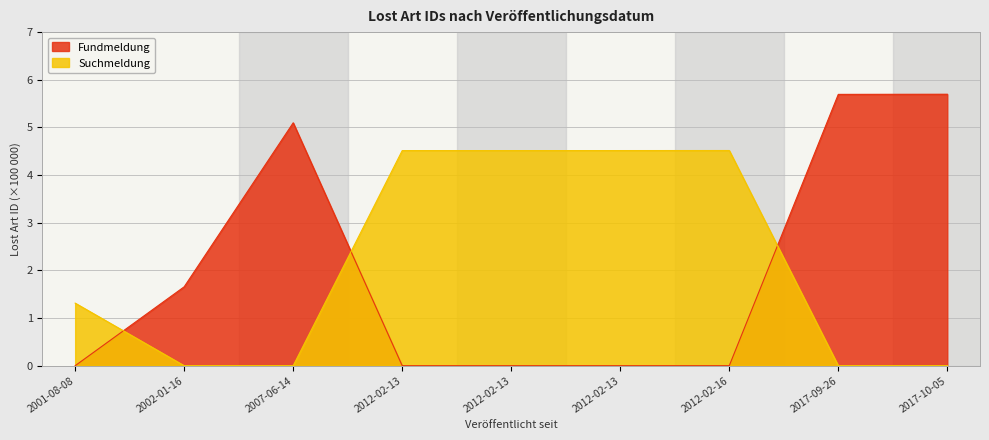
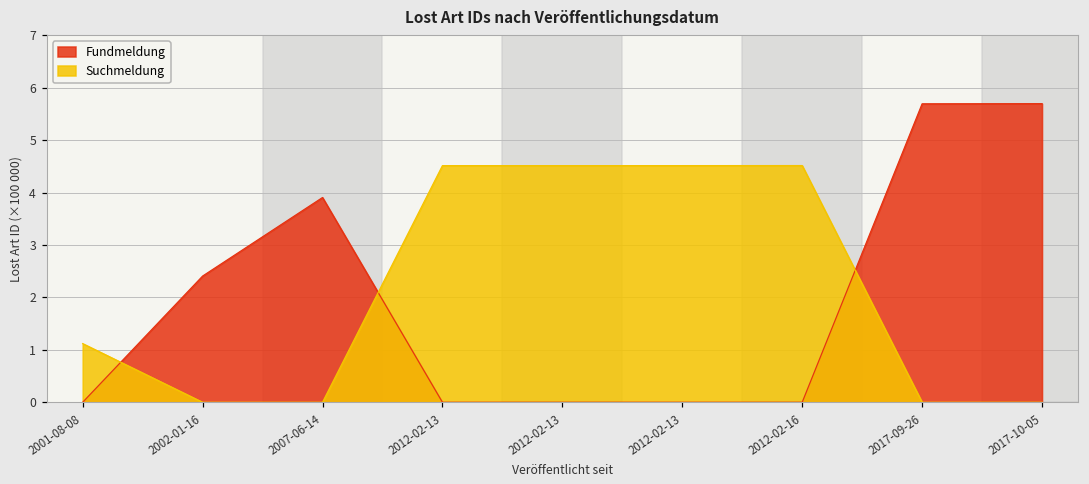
Suchmeldung, 2001-08-08: 1.3 -> 1.1
Fundmeldung, 2002-01-16: 1.7 -> 2.4
Fundmeldung, 2007-06-14: 5.1 -> 3.9
